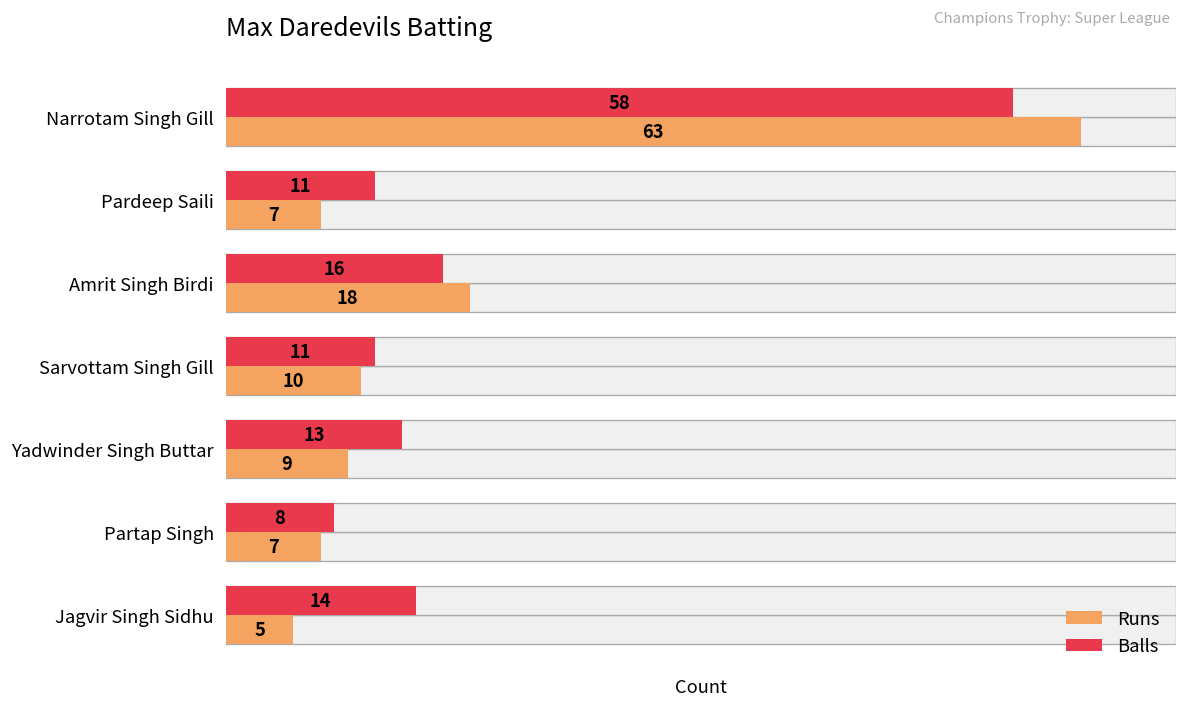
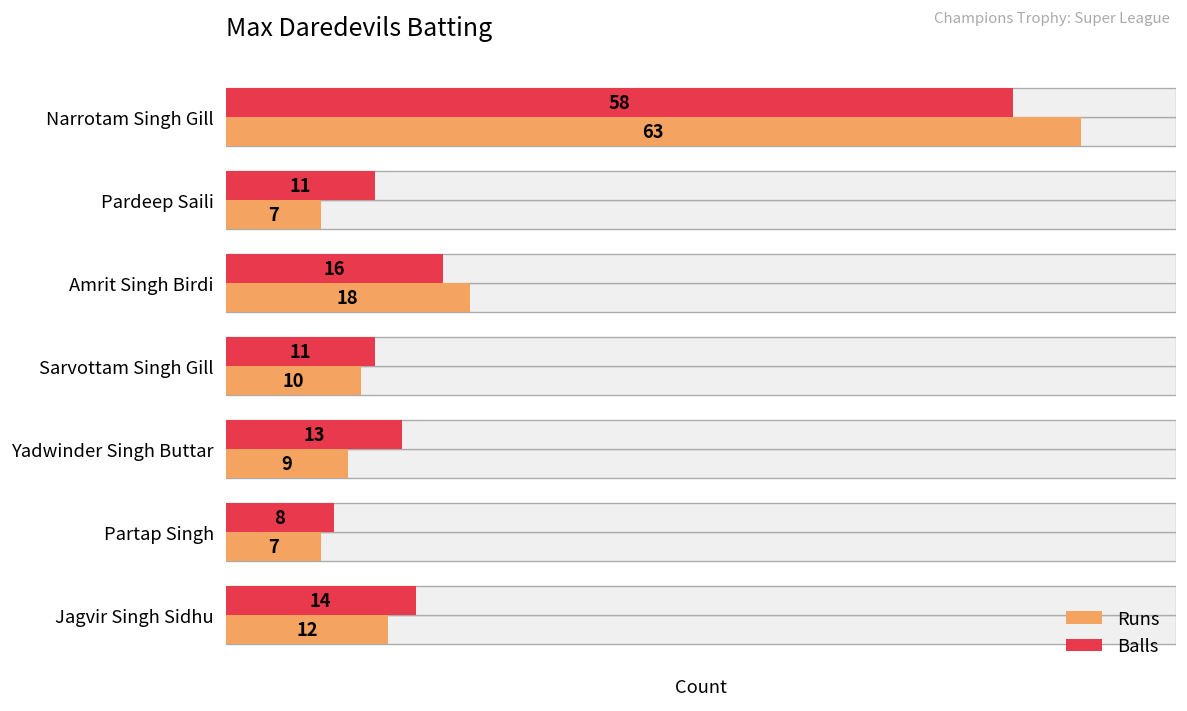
Runs, Jagvir Singh Sidhu: 5 -> 12
